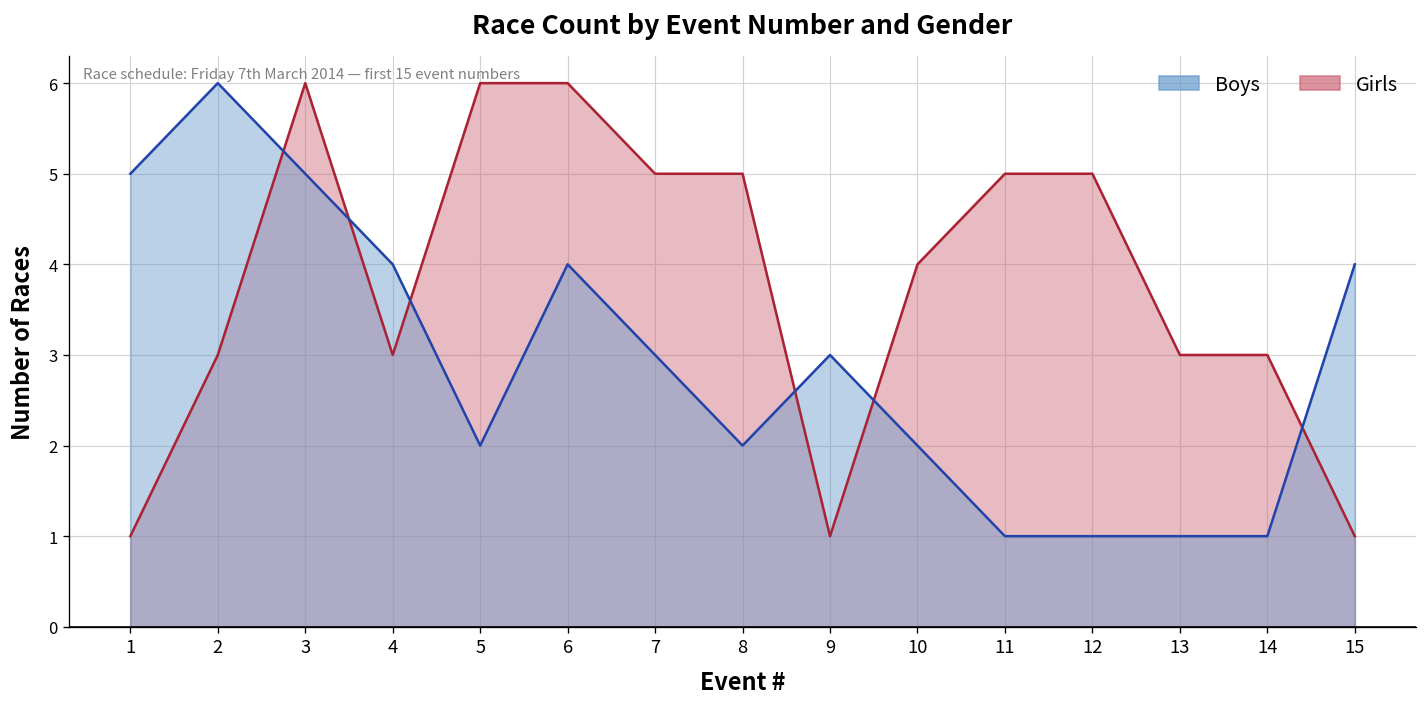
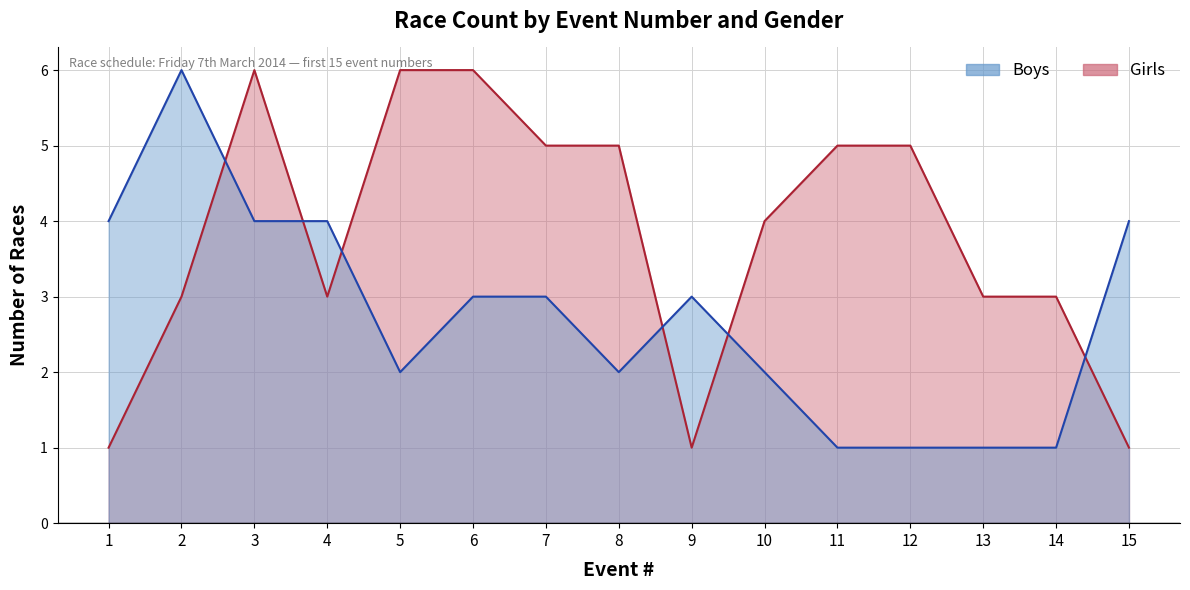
Boys, 1: 5 -> 4
Boys, 3: 5 -> 4
Boys, 6: 4 -> 3
